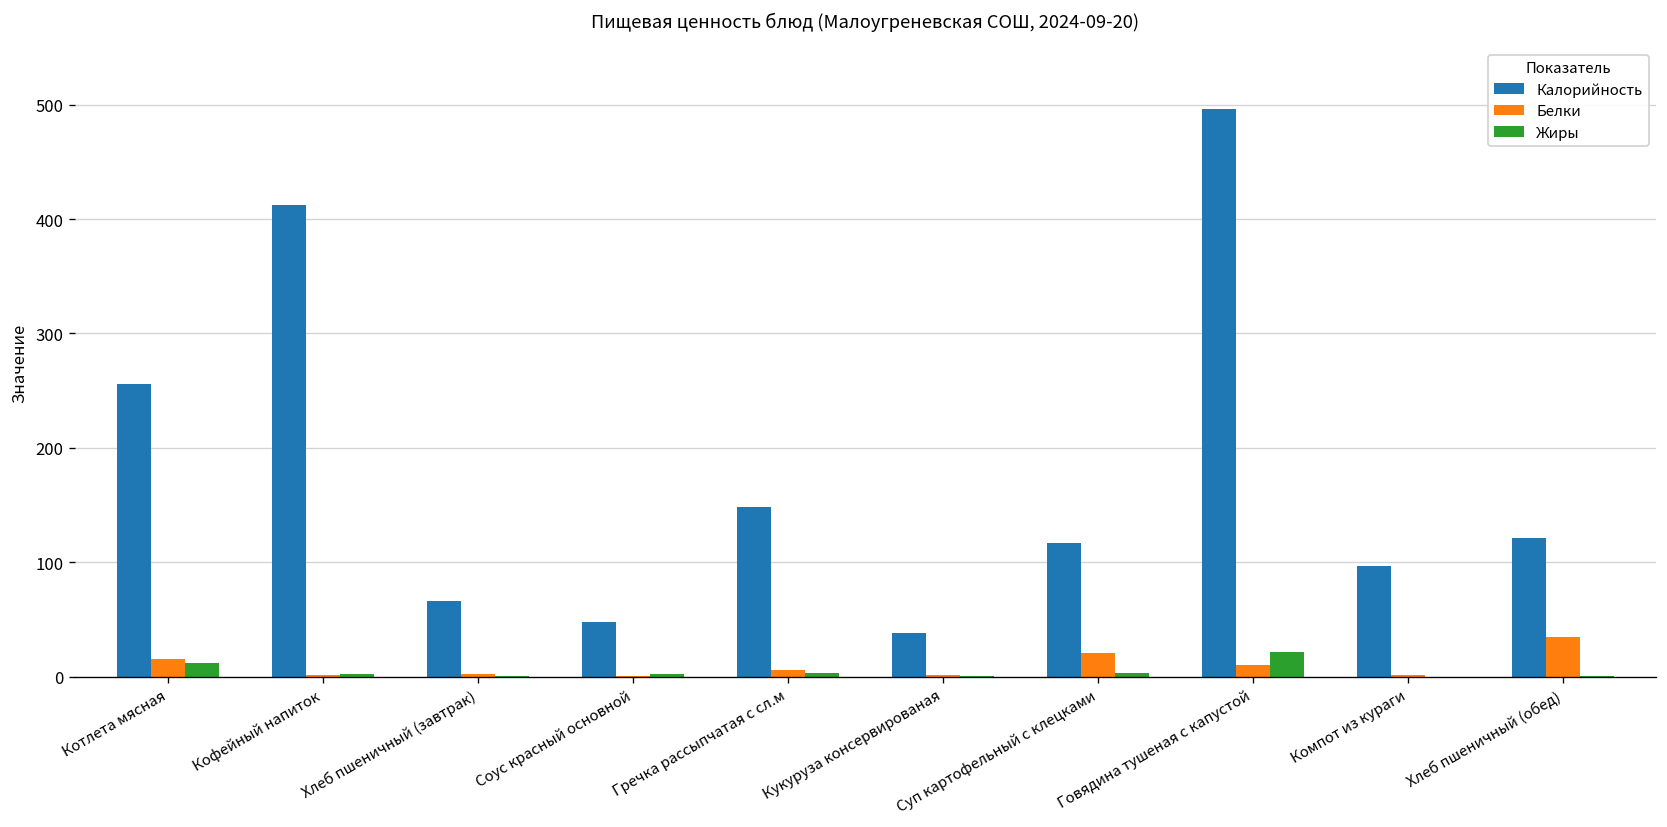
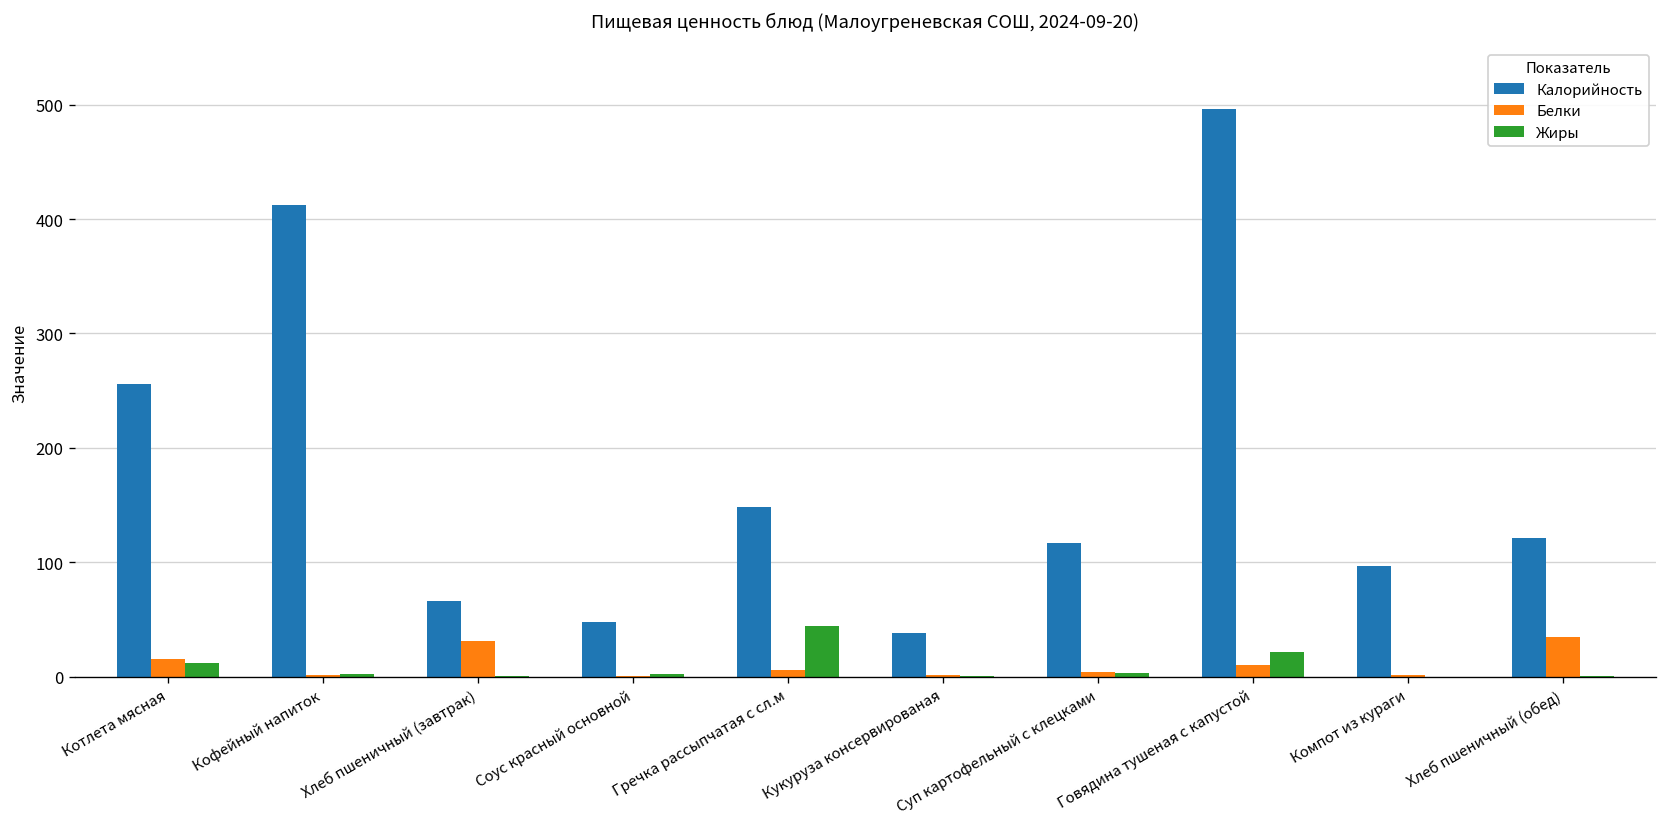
Белки, Хлеб пшеничный (завтрак): 0 -> 30
Жиры, Гречка рассыпчатая с сл.м: 0 -> 40
Белки, Суп картофельный с клецками: 20 -> 0
